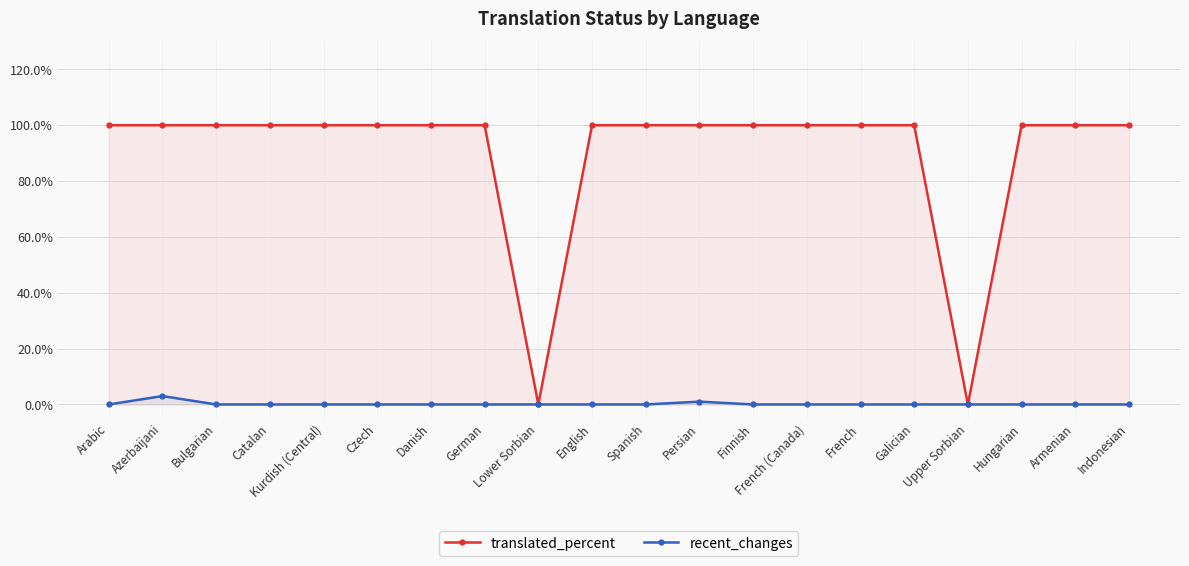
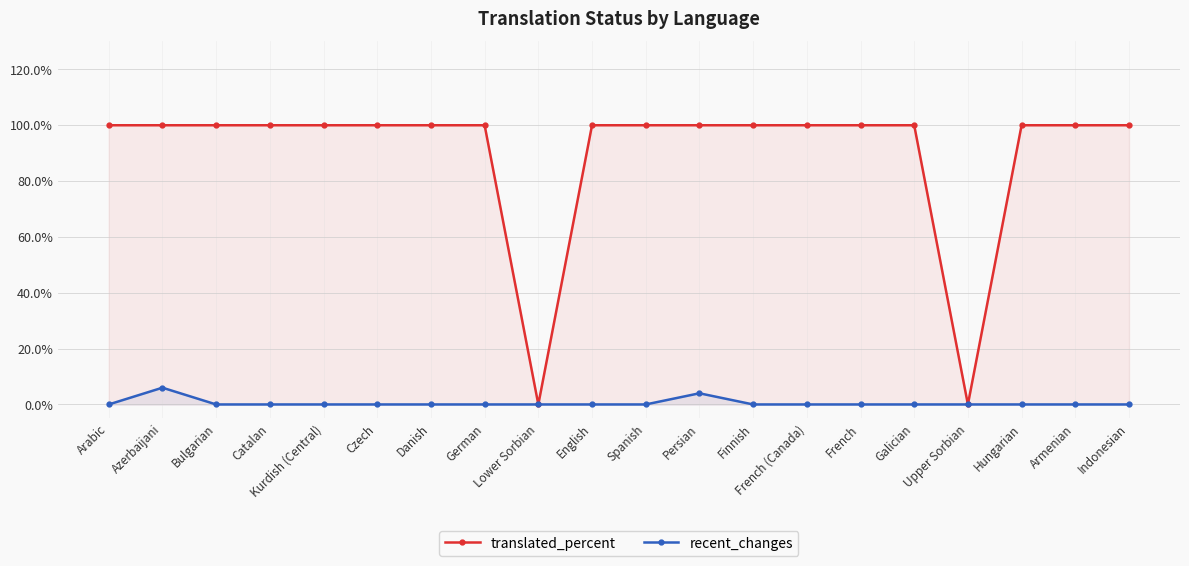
recent_changes, Azerbaijani: 3% -> 6%
recent_changes, Persian: 1% -> 4%
